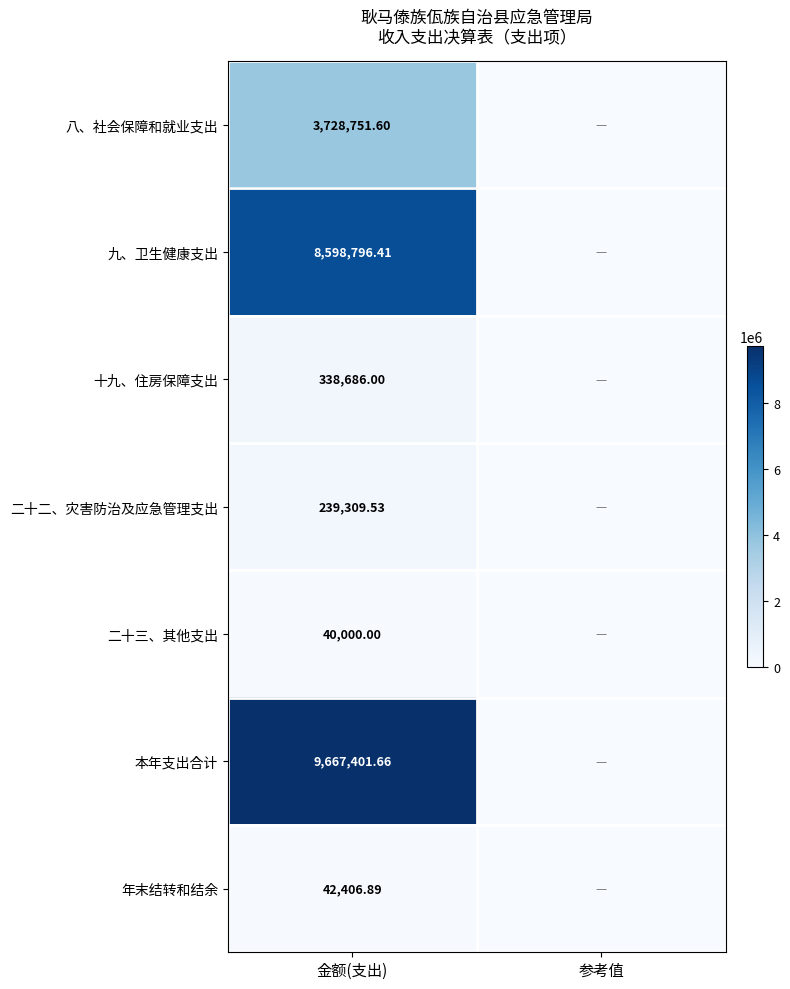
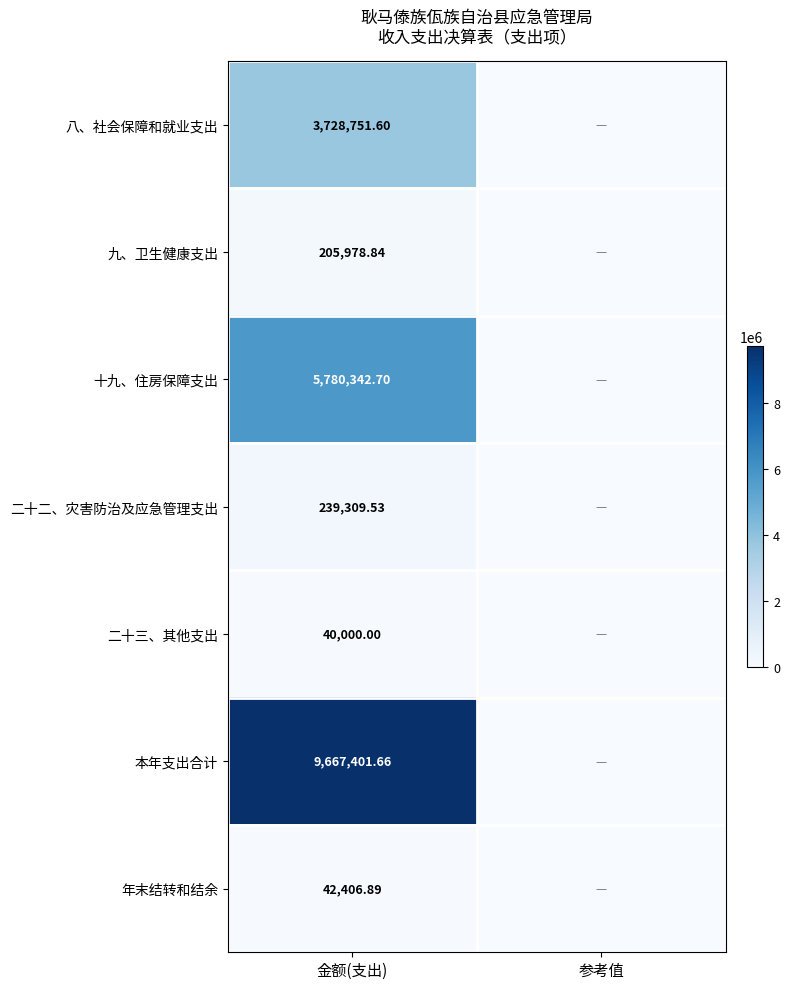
九、卫生健康支出, 金额(支出): 8,598,796.41 -> 205,978.84
十九、住房保障支出, 金额(支出): 338,686.00 -> 5,780,342.70
